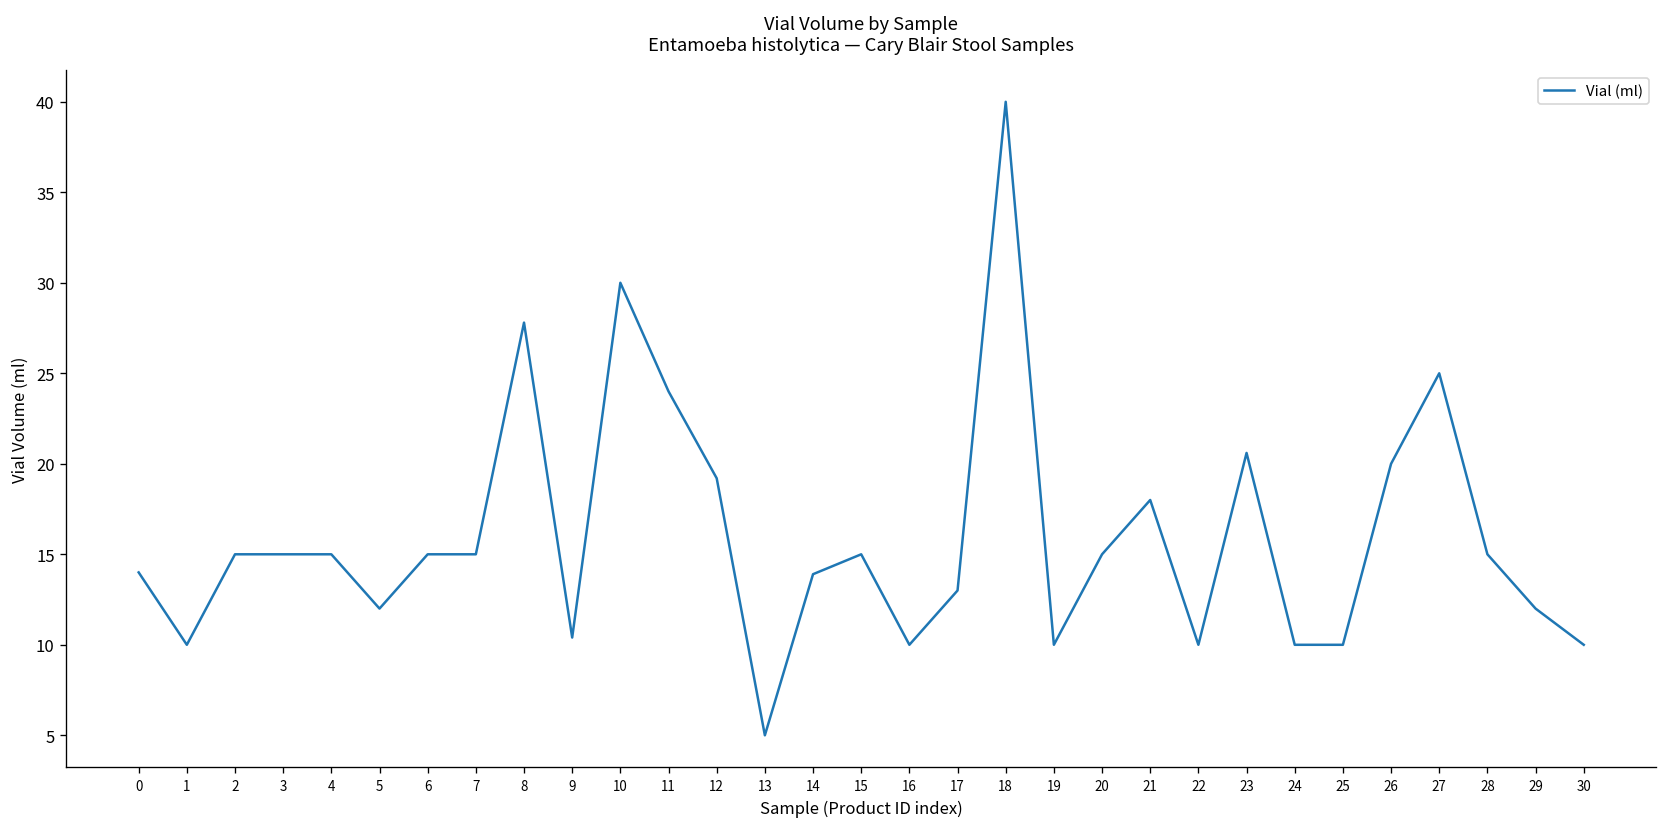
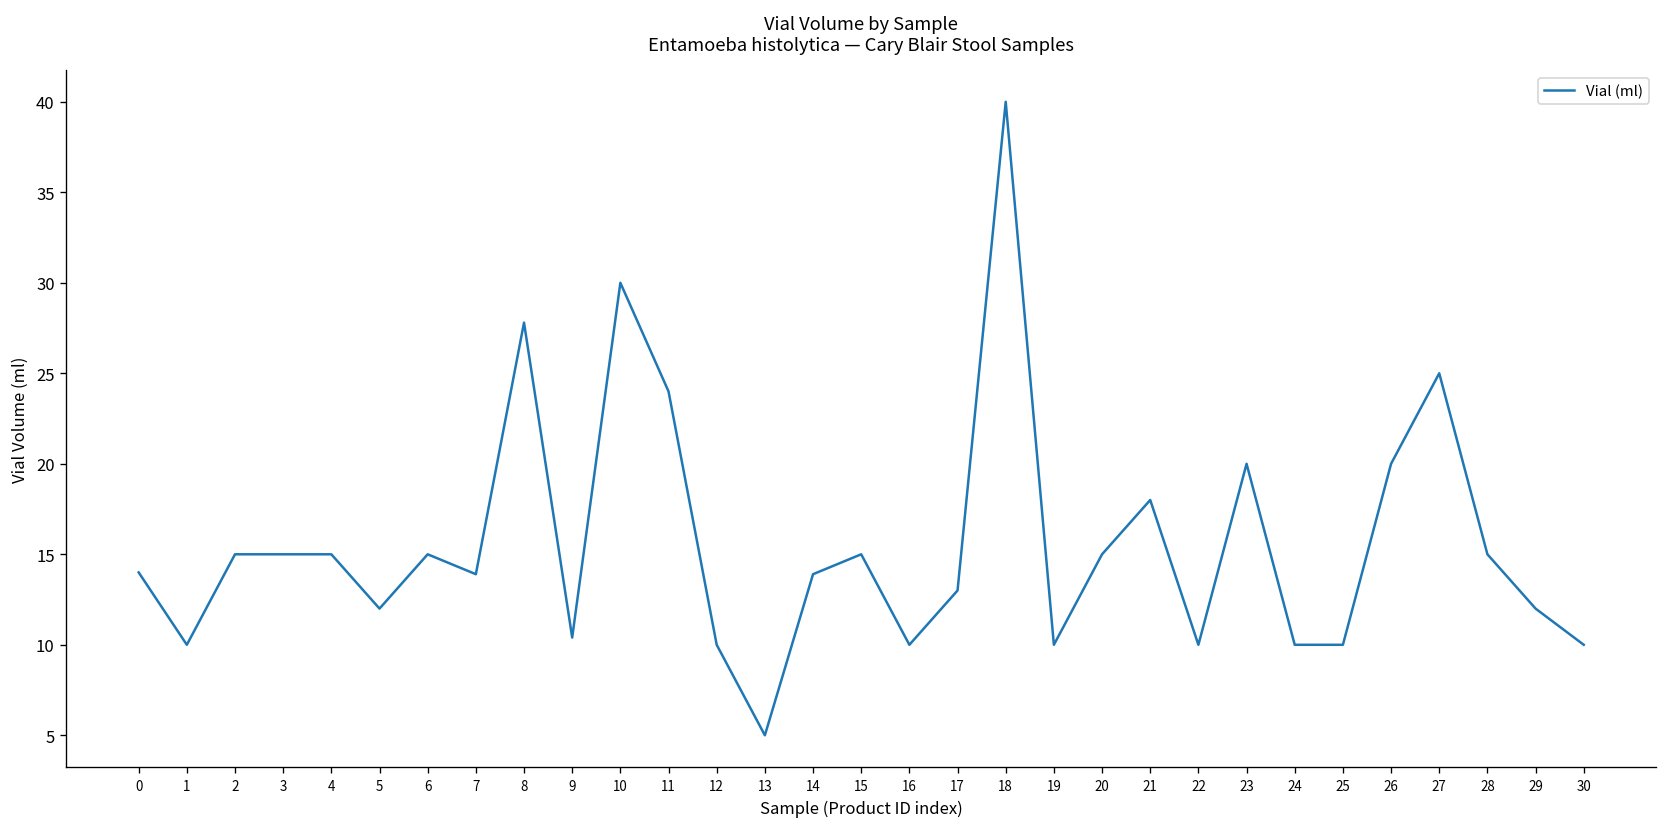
7: 15.0 -> 13.9
12: 19.2 -> 10.0
23: 20.6 -> 20.0
